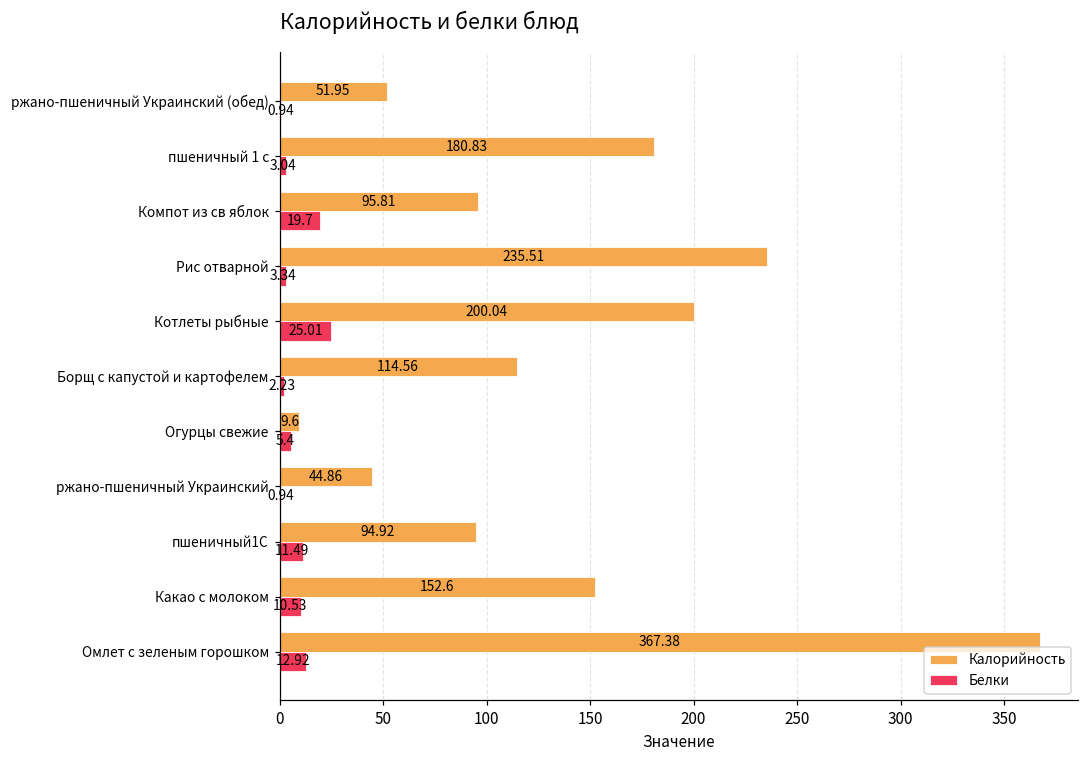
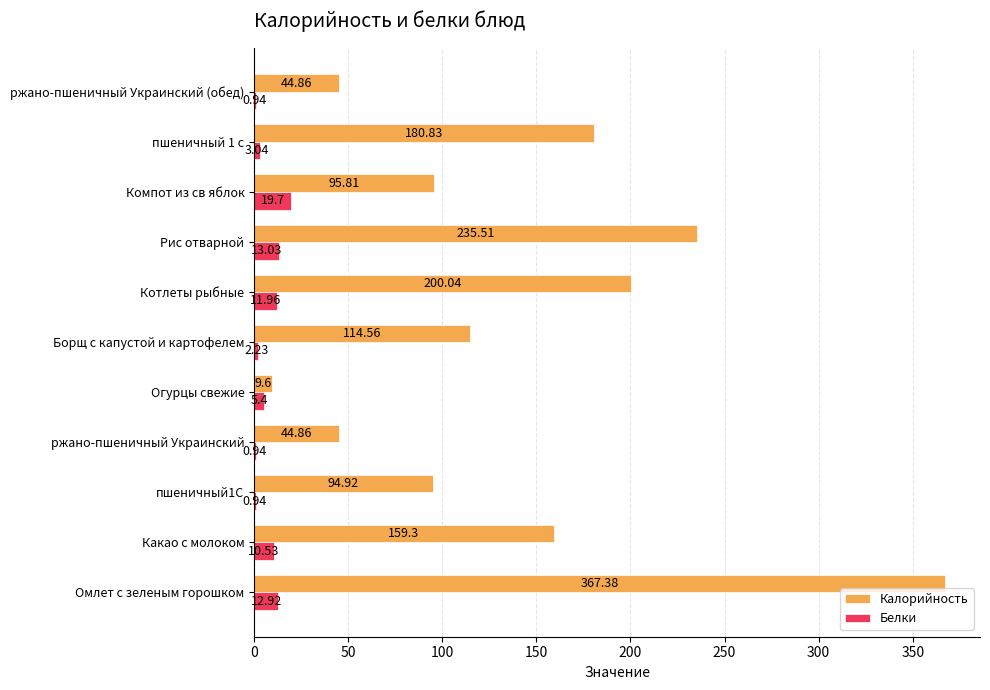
Калорийность, ржано-пшеничный Украинский (обед): 51.95 -> 44.86
Белки, Рис отварной: 3.34 -> 13.03
Белки, Котлеты рыбные: 25.01 -> 11.96
Белки, пшеничный1С: 11.49 -> 0.94
Калорийность, Какао с молоком: 152.6 -> 159.3
